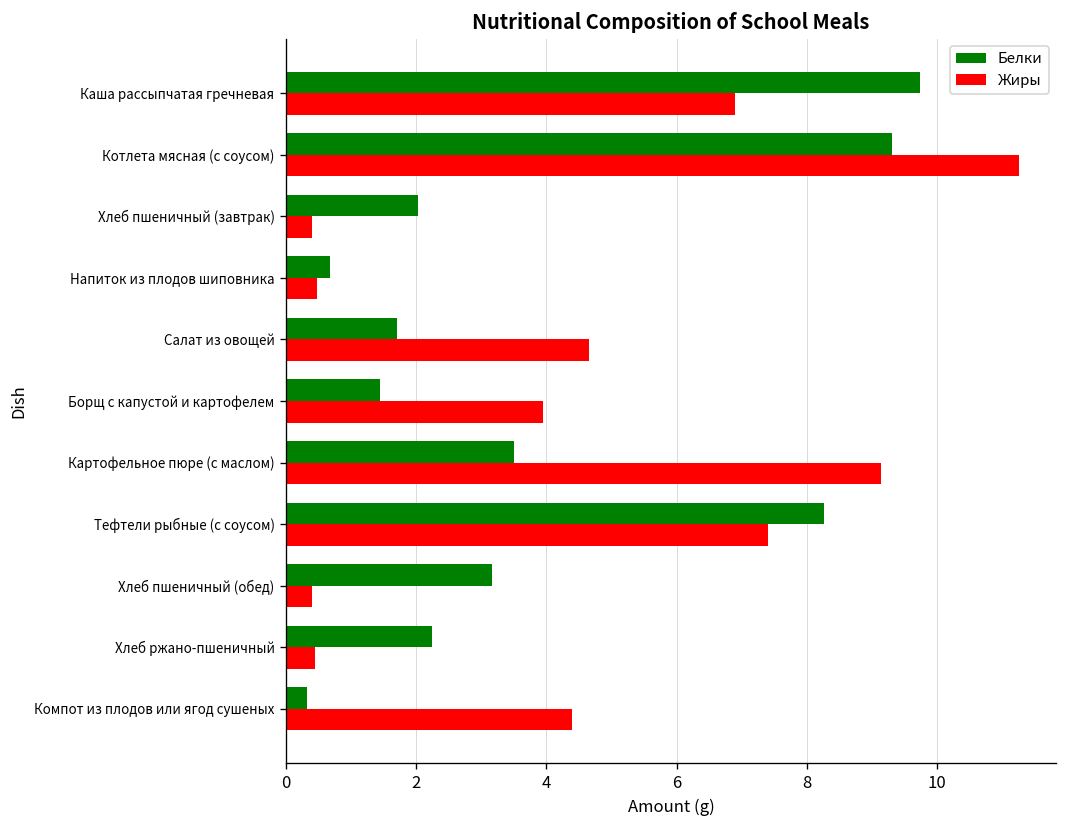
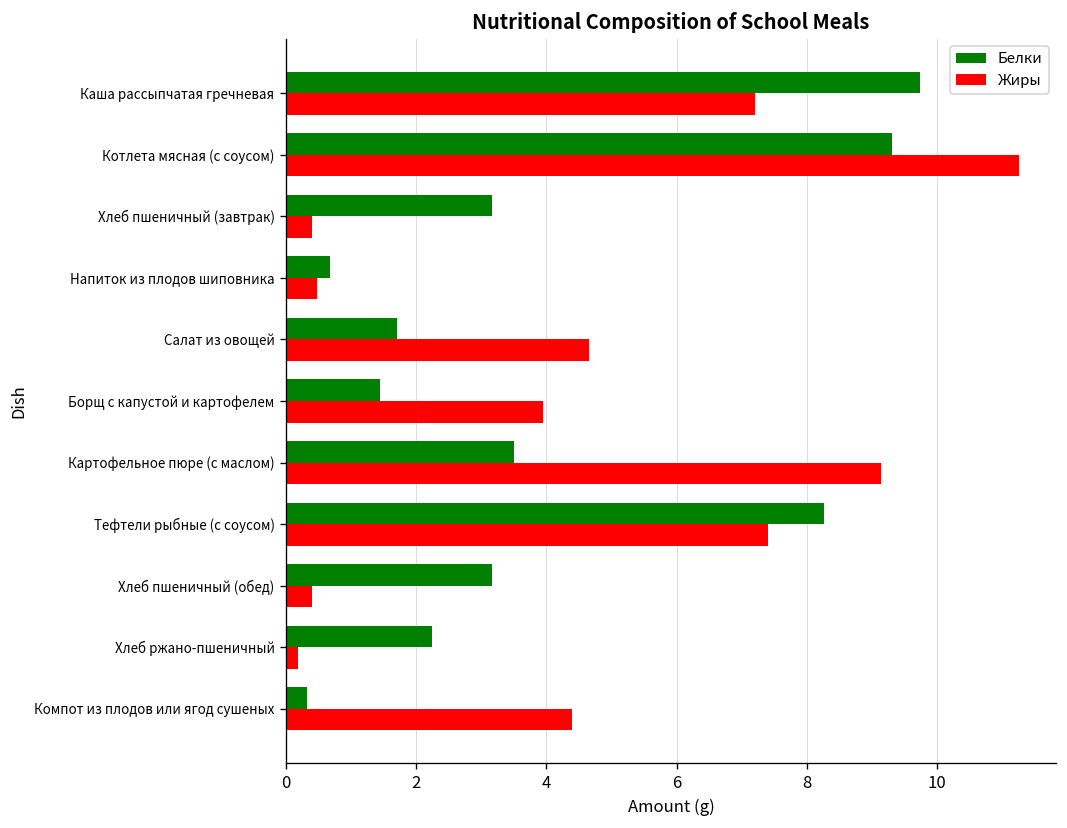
Жиры, Каша рассыпчатая гречневая: 6.9 -> 7.2
Белки, Хлеб пшеничный (завтрак): 2.0 -> 3.2
Жиры, Хлеб ржано-пшеничный: 0.4 -> 0.2
